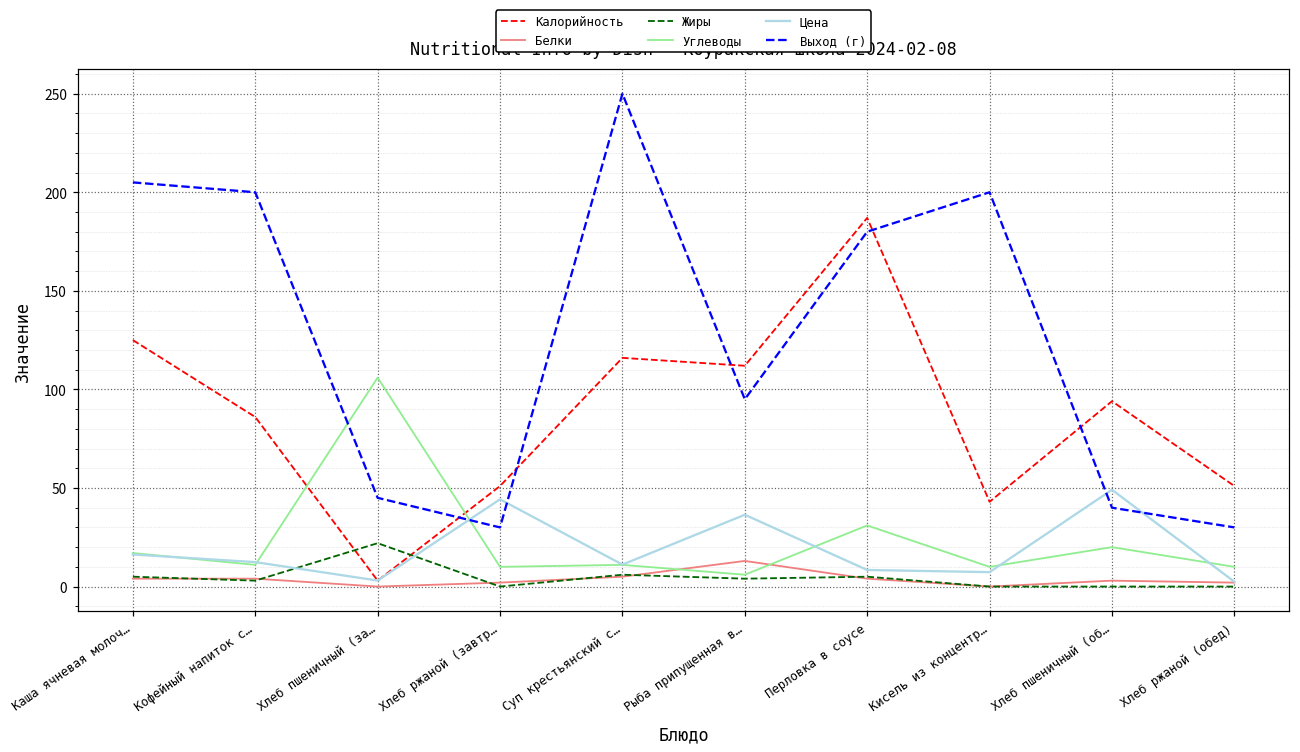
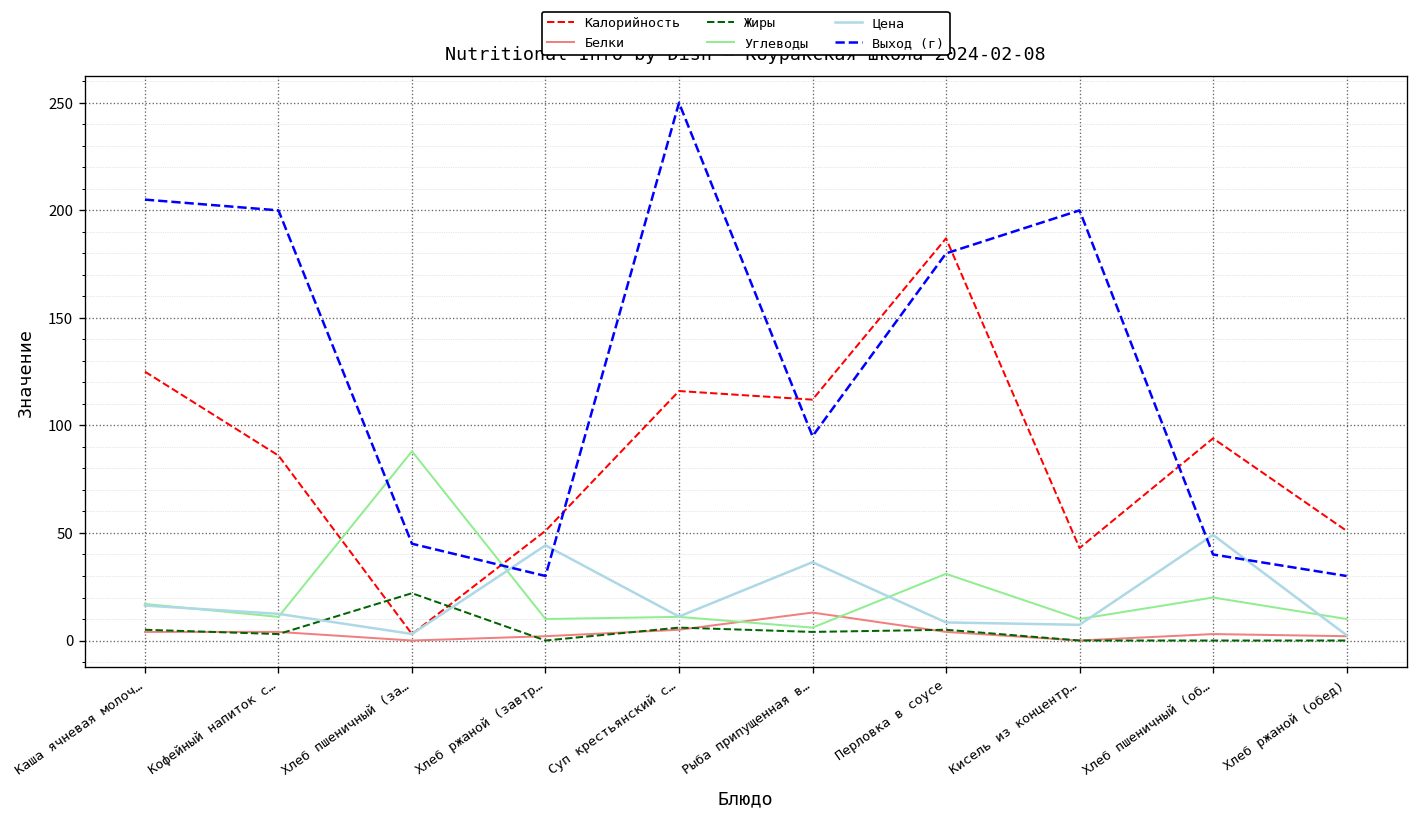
Углеводы, Хлеб пшеничный (за…: 106 -> 88
